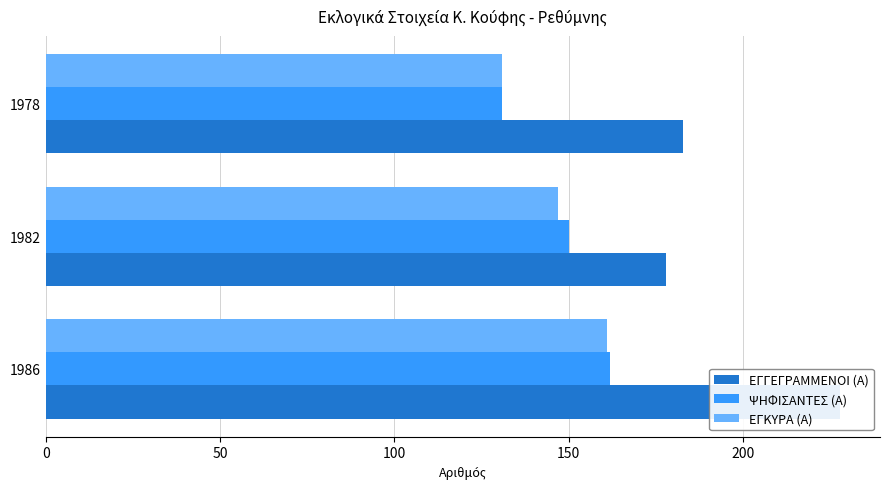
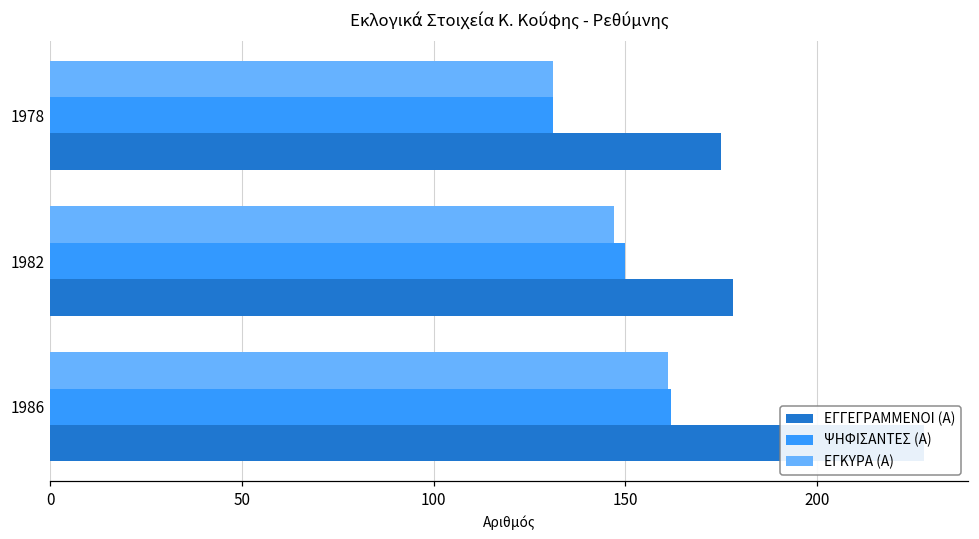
ΕΓΓΕΓΡΑΜΜΕΝΟΙ (Α), 1978: 183 -> 175
